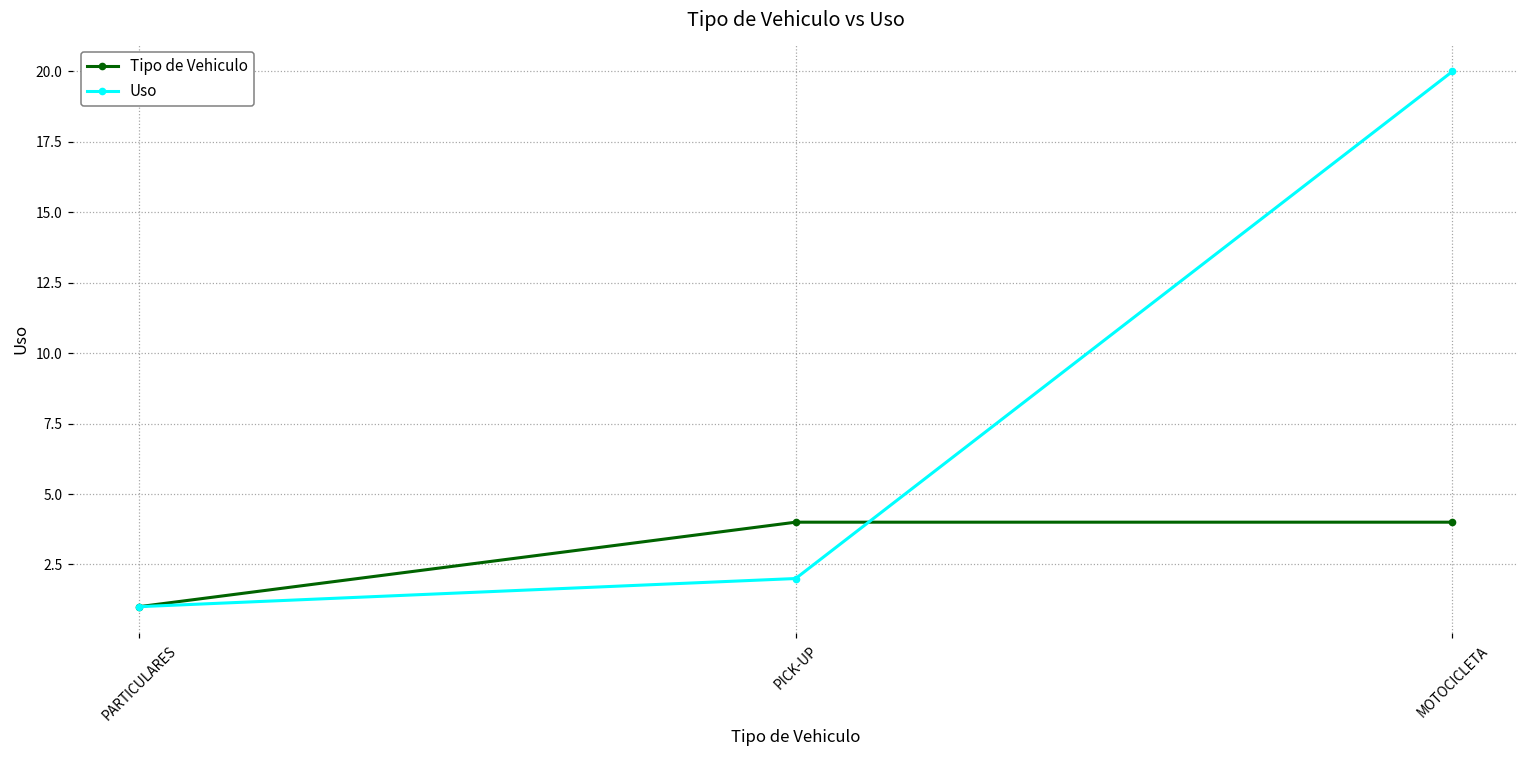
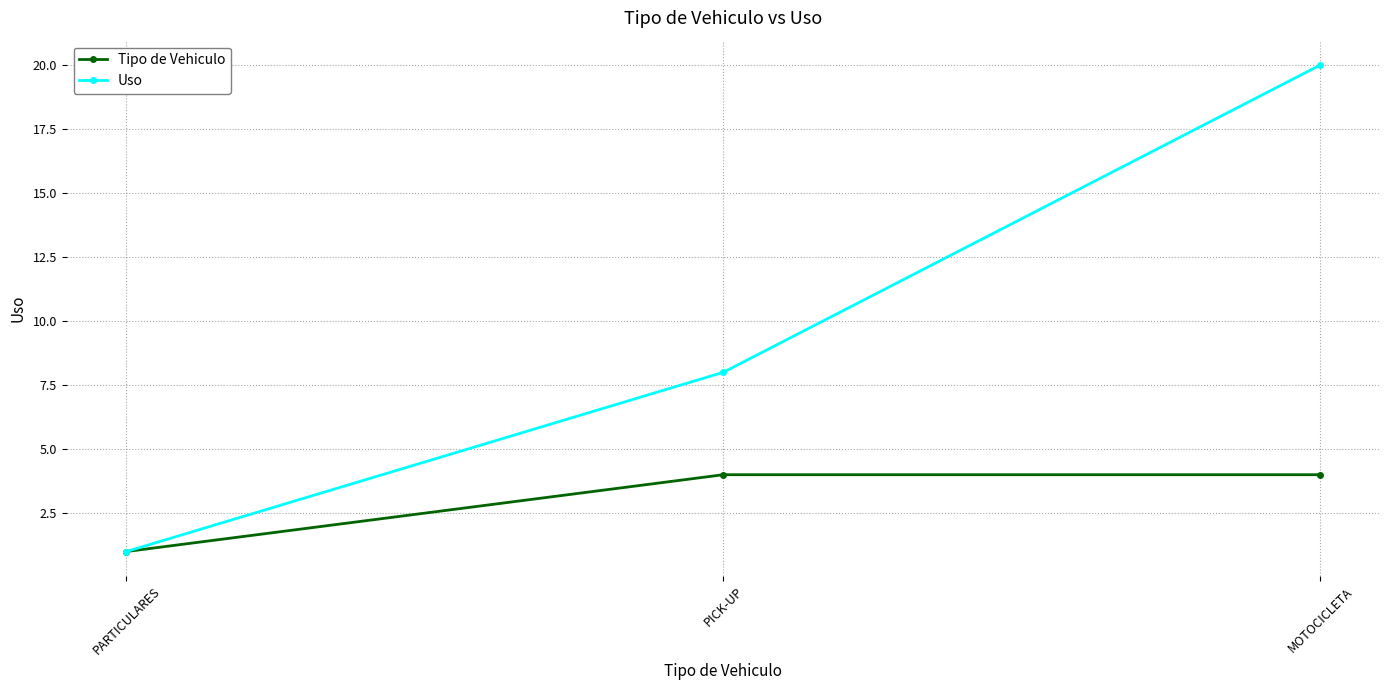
Uso, PICK-UP: 2 -> 8
